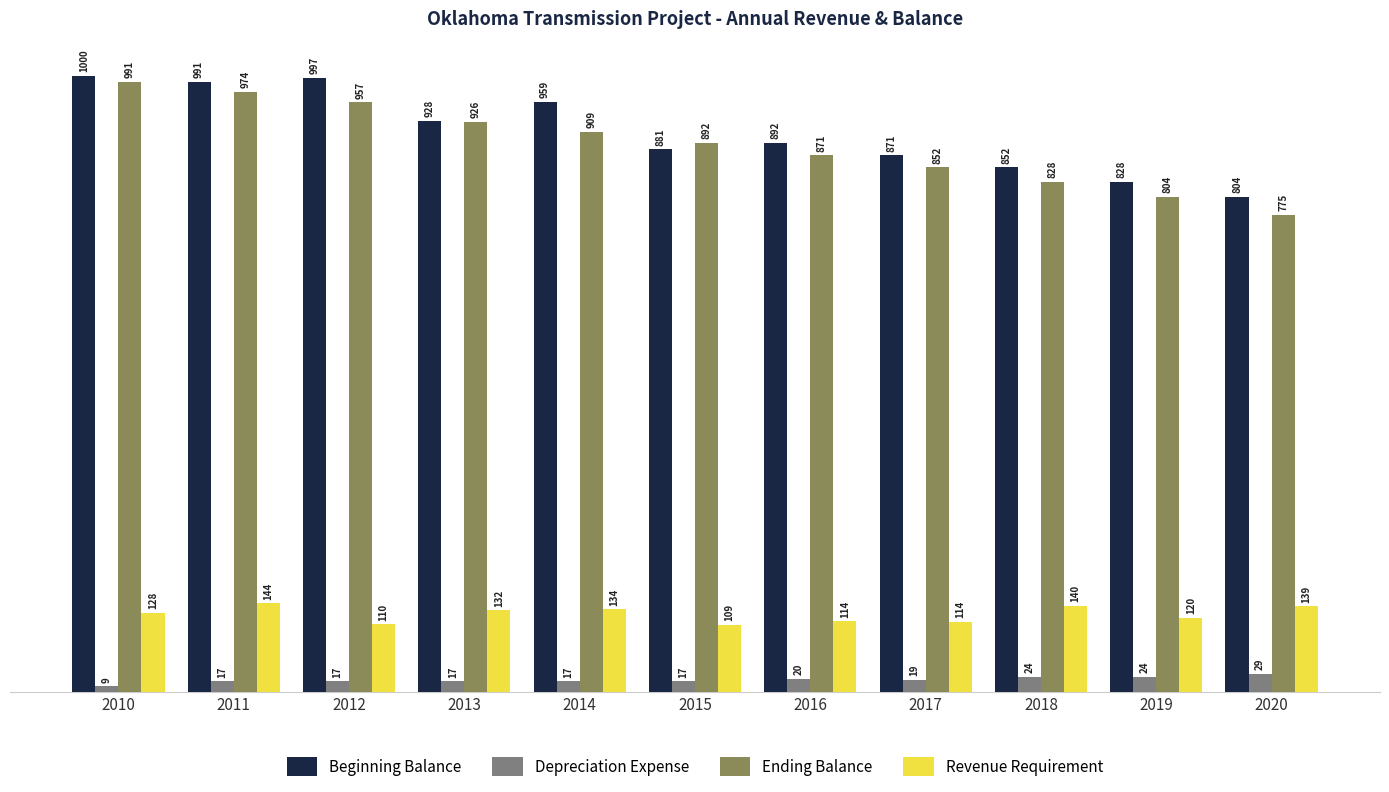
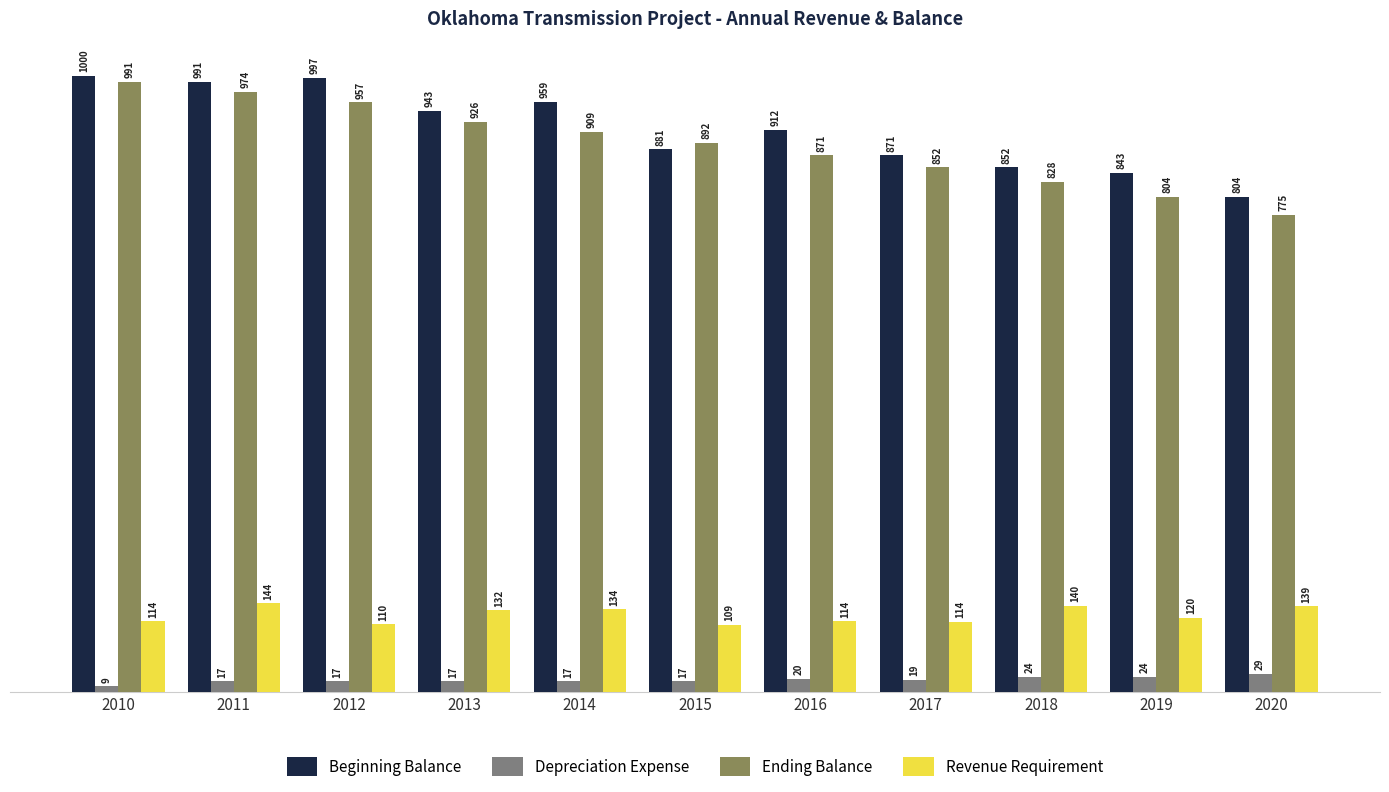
Revenue Requirement, 2010: 128 -> 114
Beginning Balance, 2013: 928 -> 943
Beginning Balance, 2016: 892 -> 912
Beginning Balance, 2019: 828 -> 843
